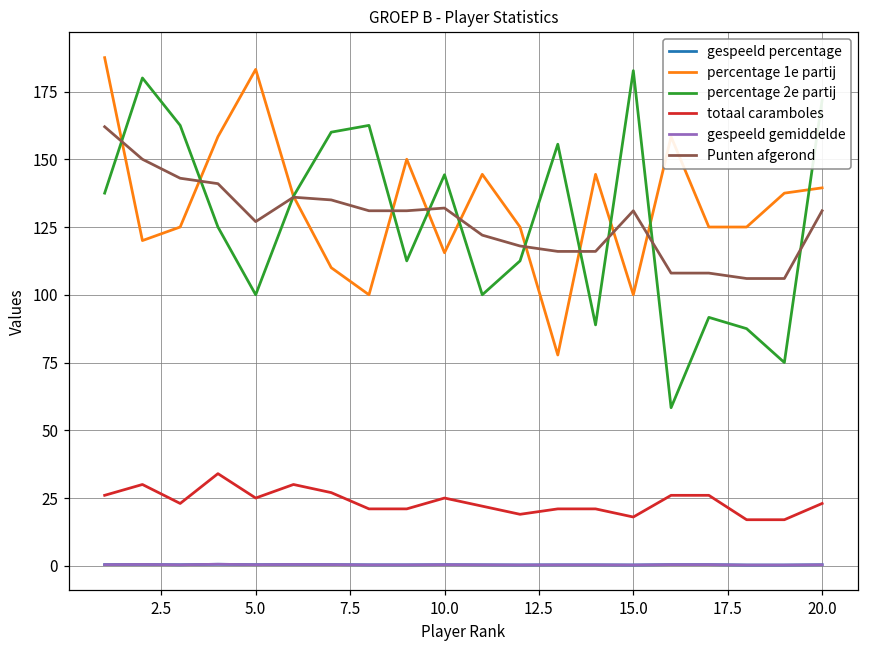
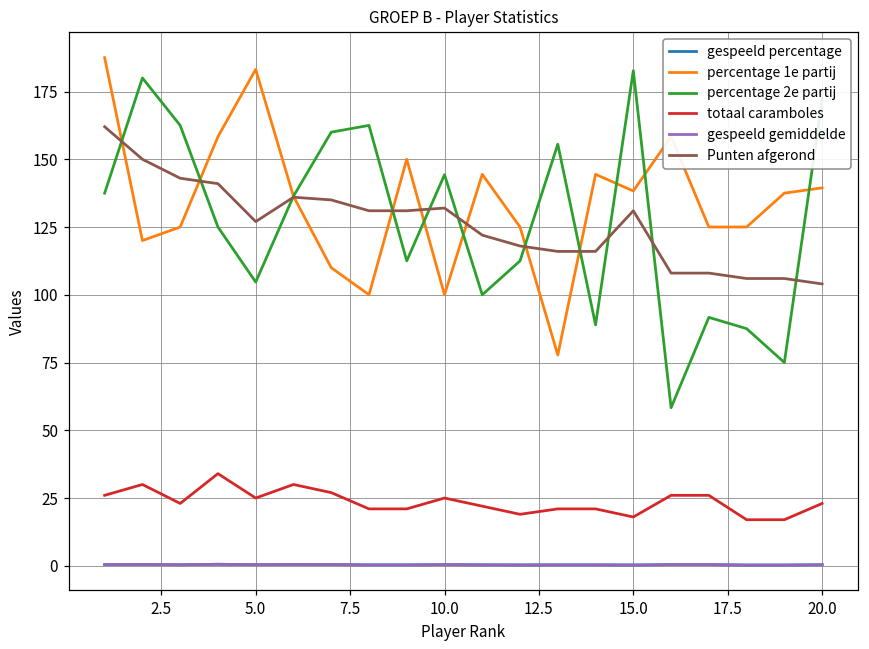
percentage 2e partij, 5.0: 100 -> 105
percentage 1e partij, 10.0: 116 -> 100
percentage 1e partij, 15.0: 100 -> 138
Punten afgerond, 20.0: 131 -> 104
